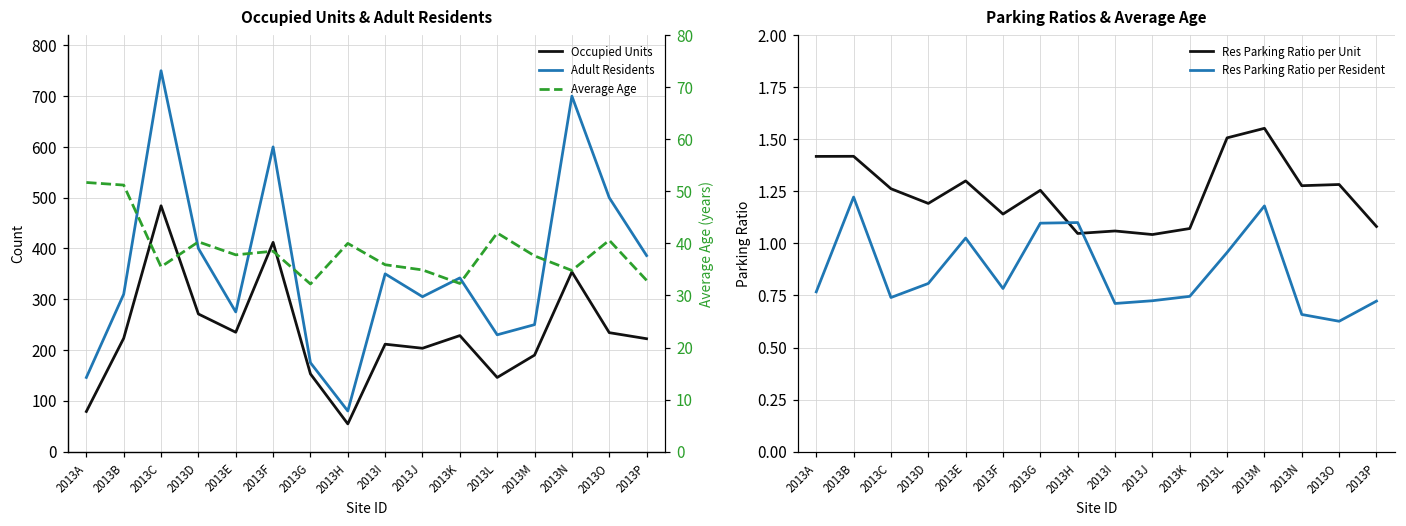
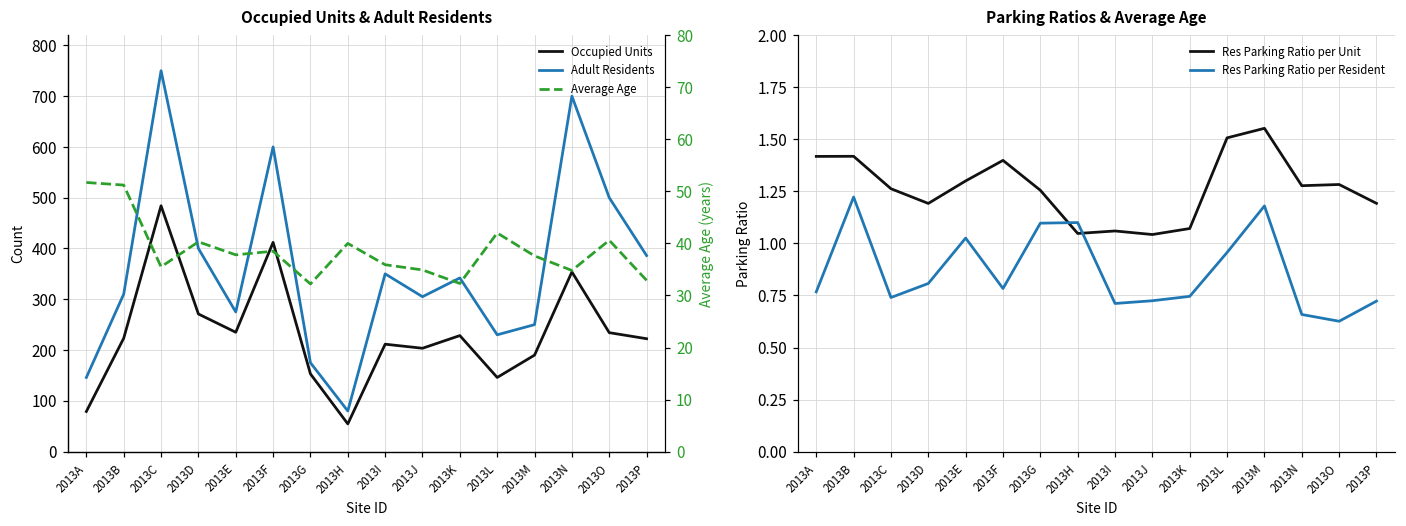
Parking Ratios & Average Age, Res Parking Ratio per Unit, 2013F: 1.14 -> 1.40
Parking Ratios & Average Age, Res Parking Ratio per Unit, 2013P: 1.08 -> 1.19
